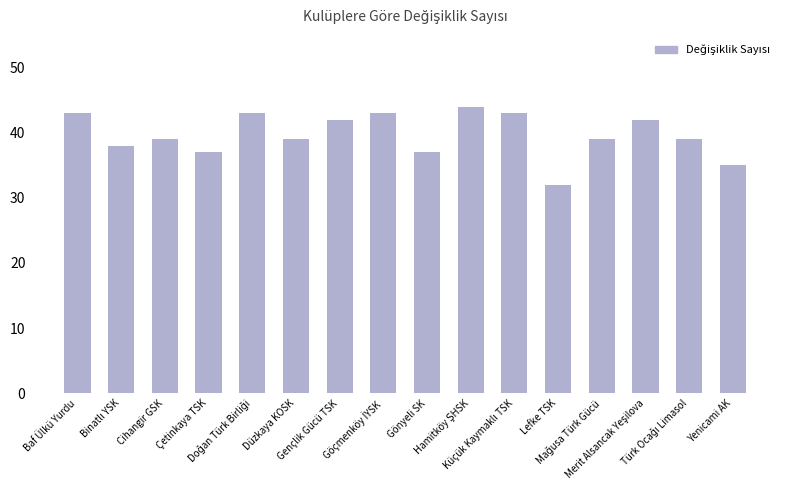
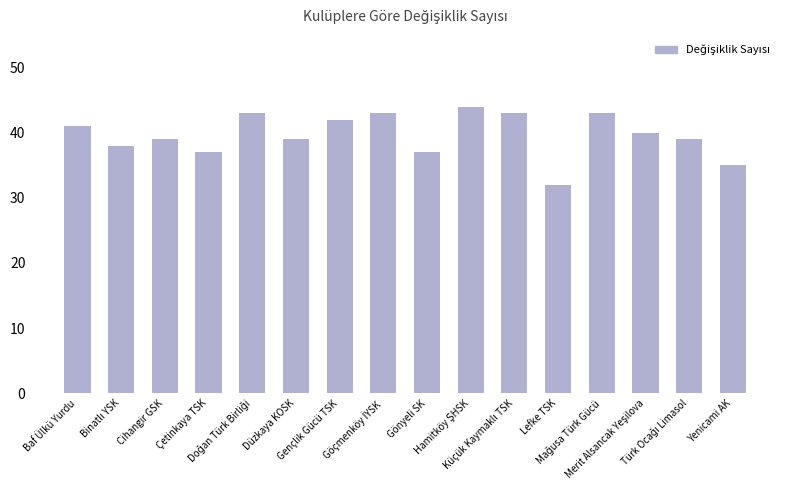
Baf Ülkü Yurdu: 43 -> 41
Mağusa Türk Gücü: 39 -> 43
Merit Alsancak Yeşilova: 42 -> 40
